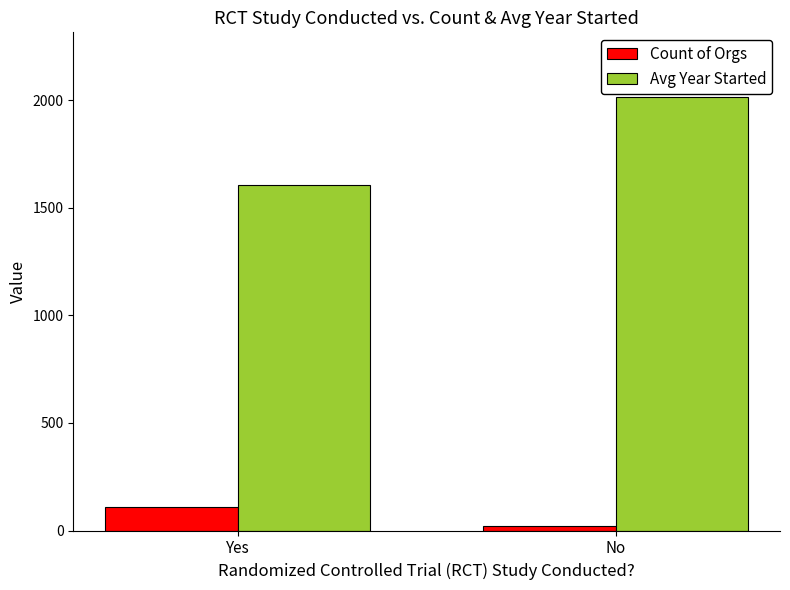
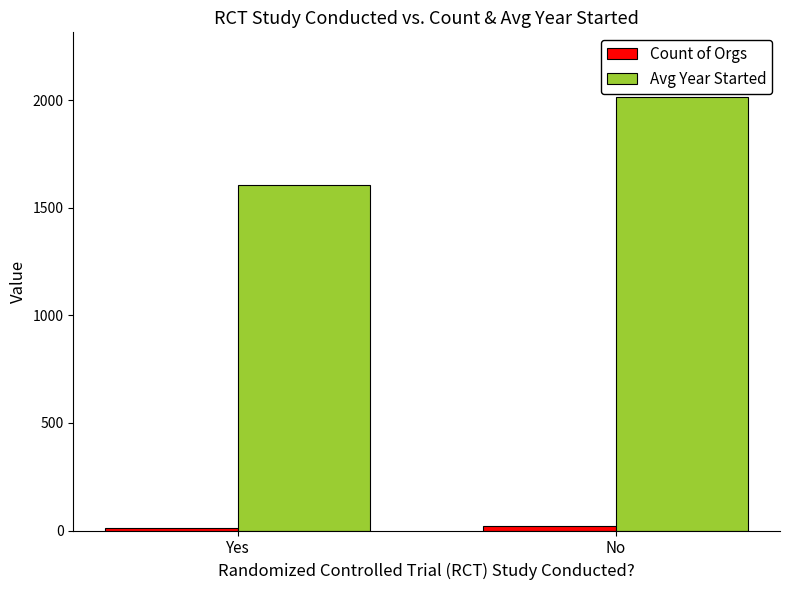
Count of Orgs, Yes: 110 -> 10
